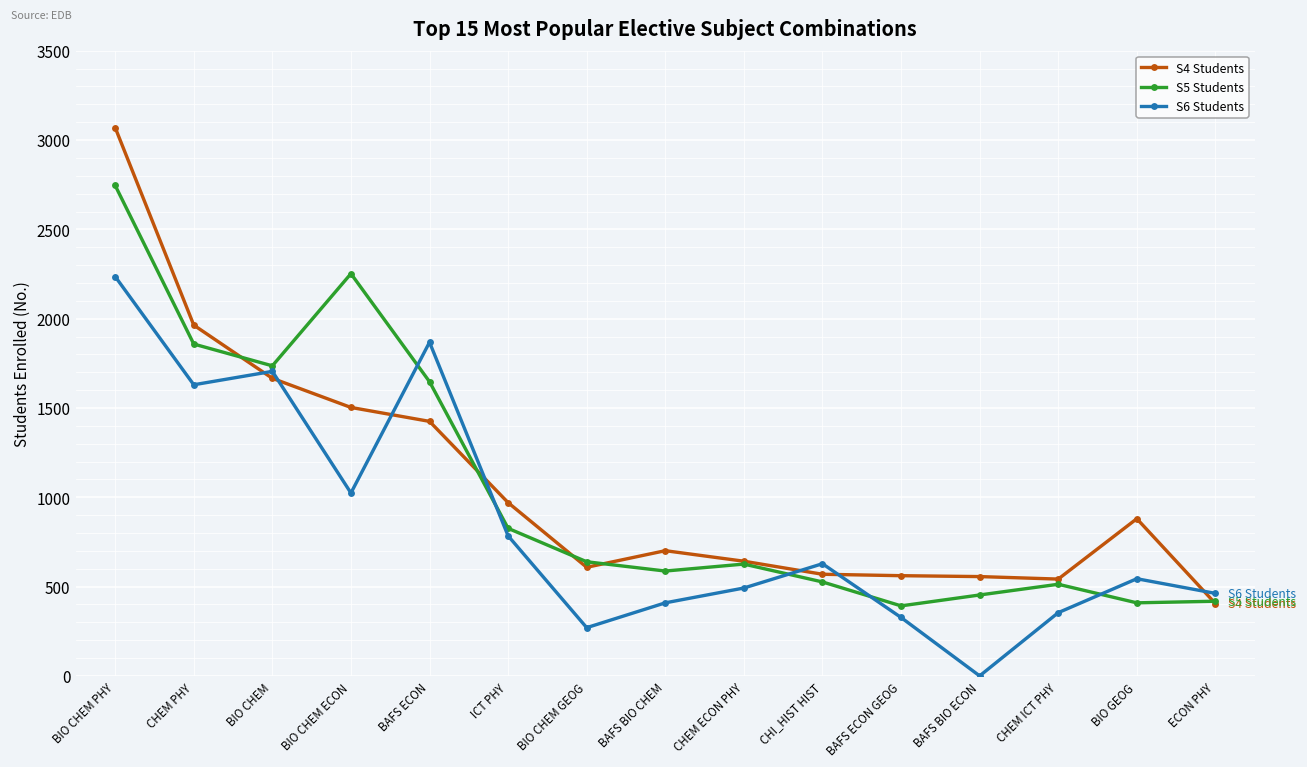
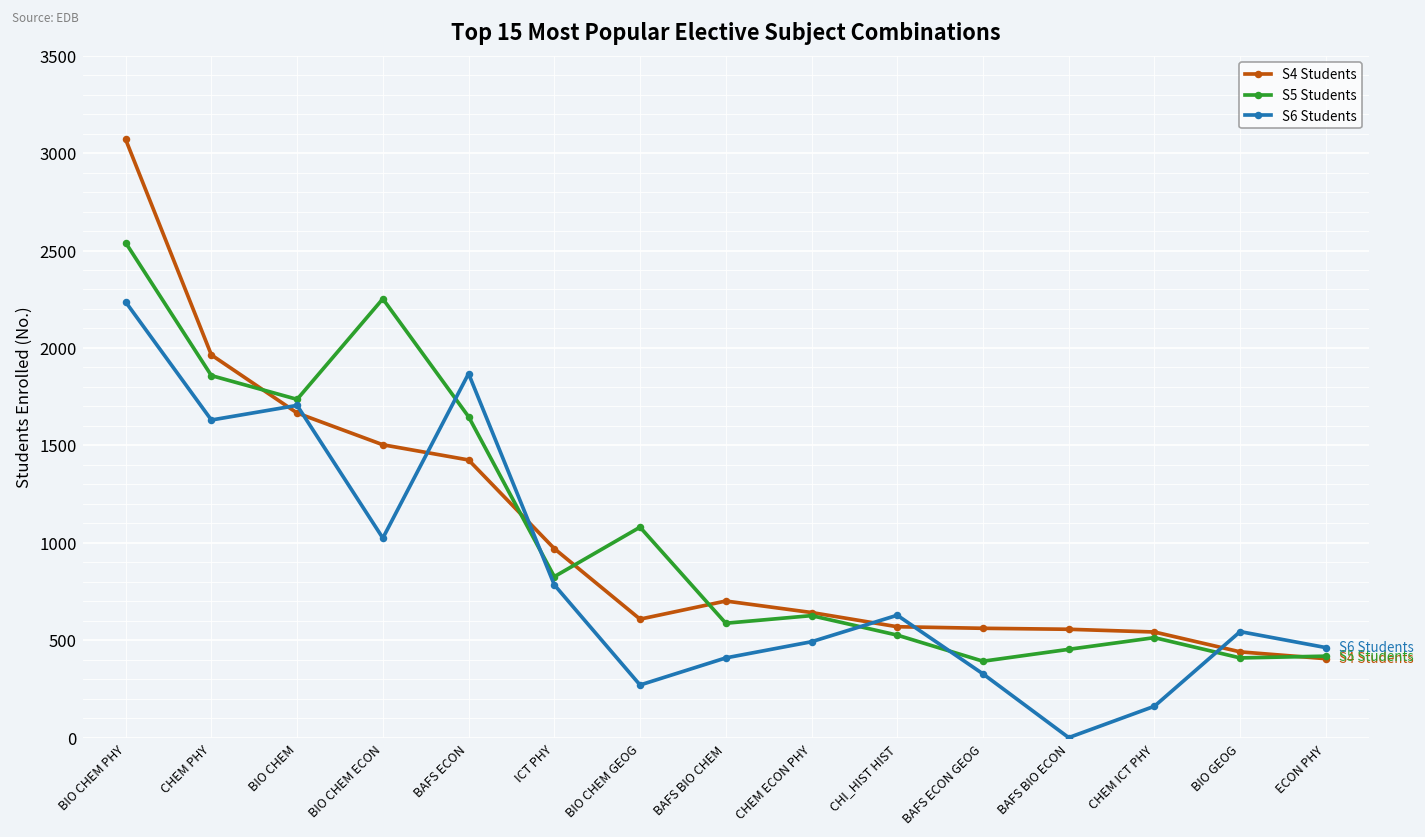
S5 Students, BIO CHEM PHY: 2750 -> 2540
S5 Students, BIO CHEM GEOG: 640 -> 1080
S6 Students, CHEM ICT PHY: 350 -> 160
S4 Students, BIO GEOG: 880 -> 440
